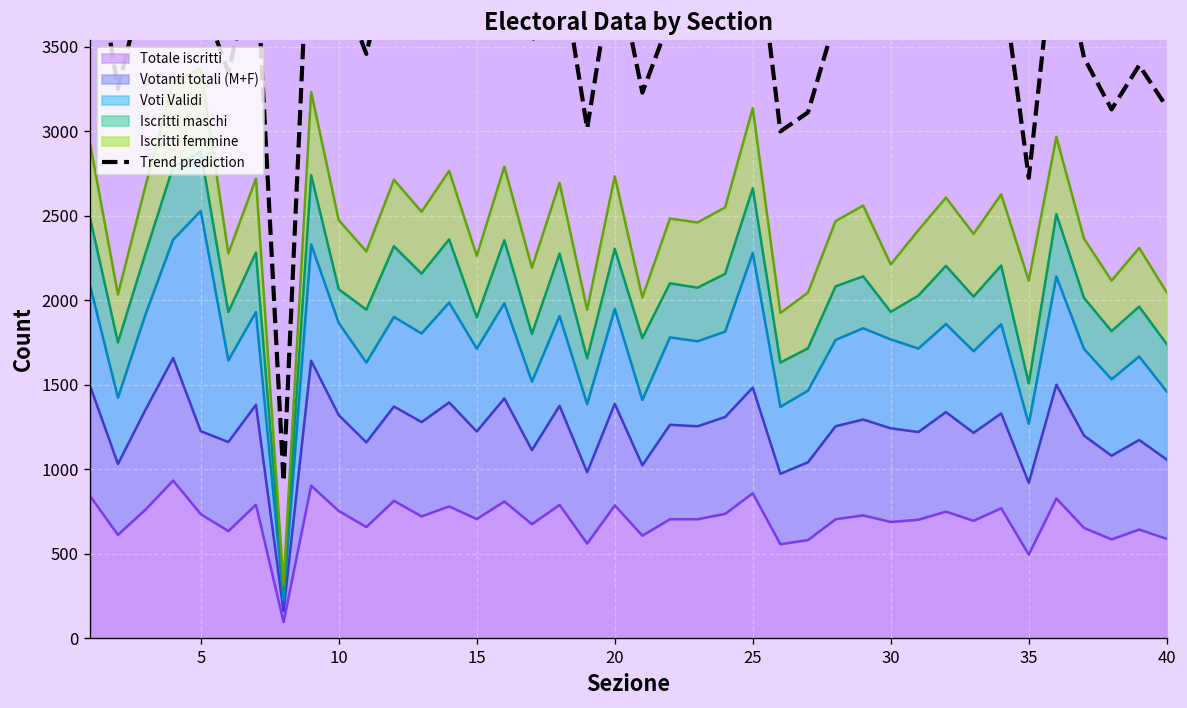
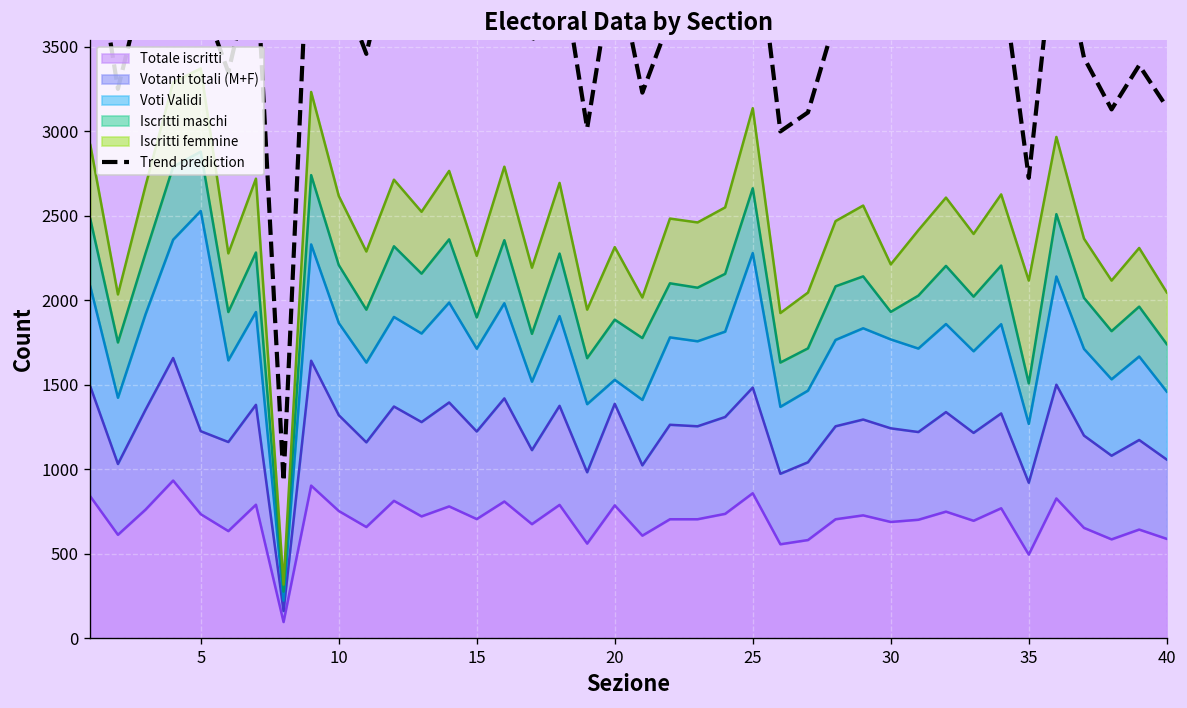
Iscritti maschi, 10: 200 -> 340
Voti Validi, 20: 560 -> 140
